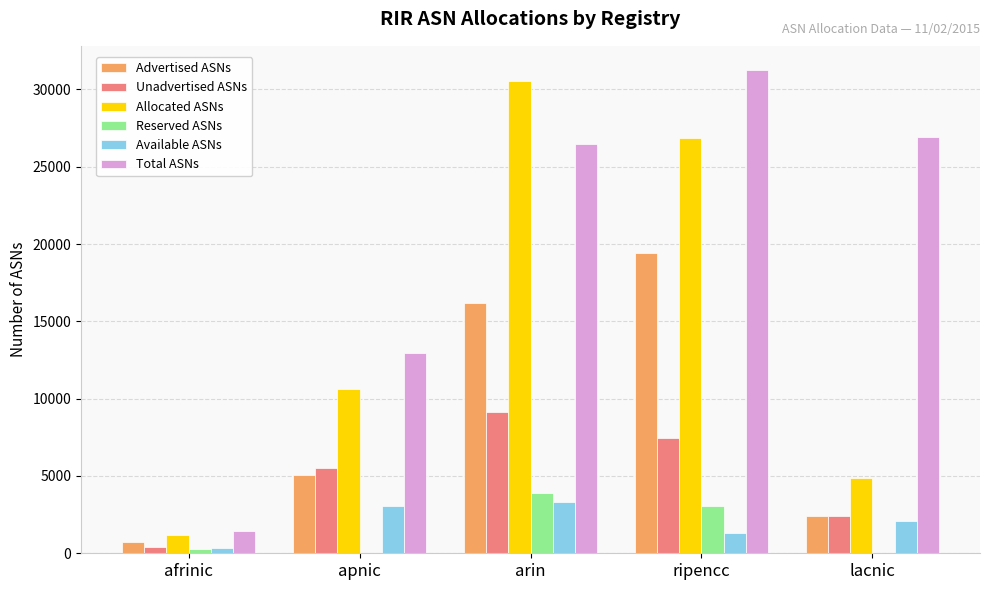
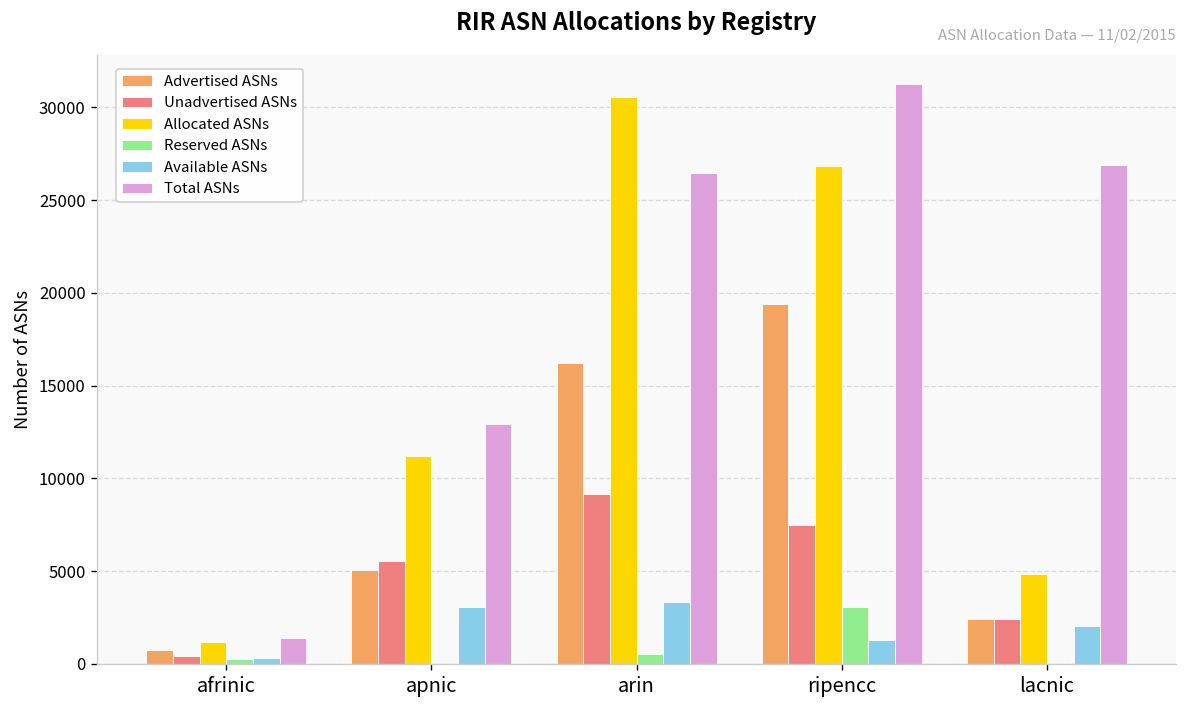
Allocated ASNs, apnic: 10600 -> 11200
Reserved ASNs, arin: 3900 -> 500
